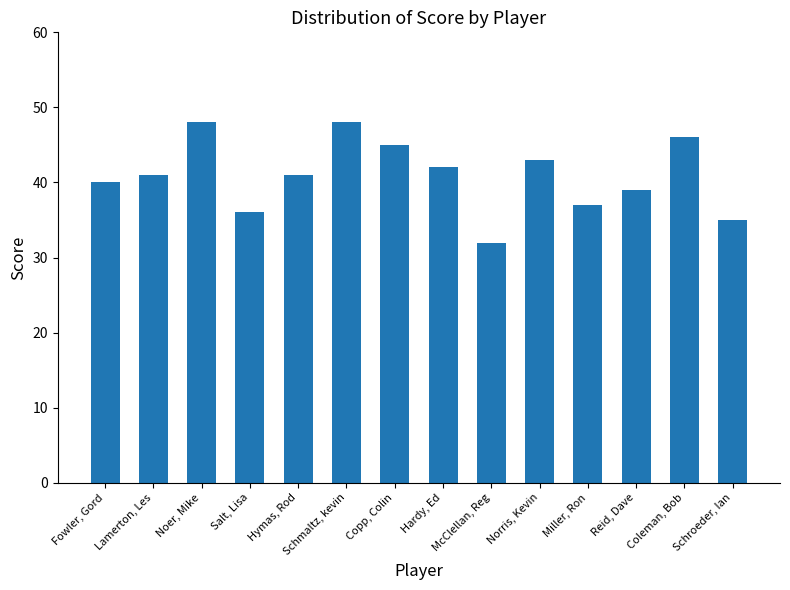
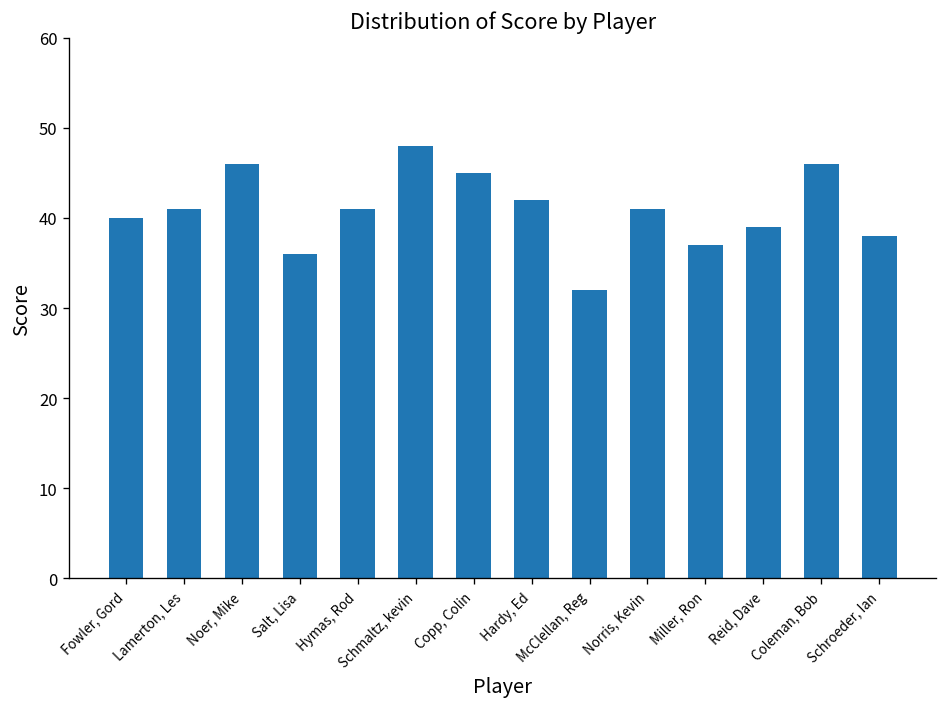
Noer, Mike: 48 -> 46
Norris, Kevin: 43 -> 41
Schroeder, Ian: 35 -> 38
